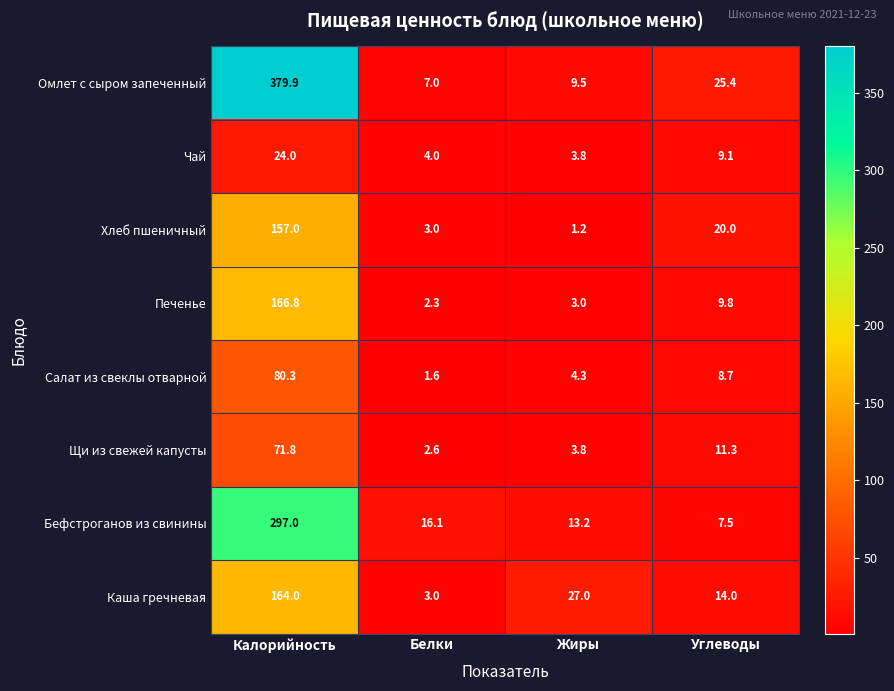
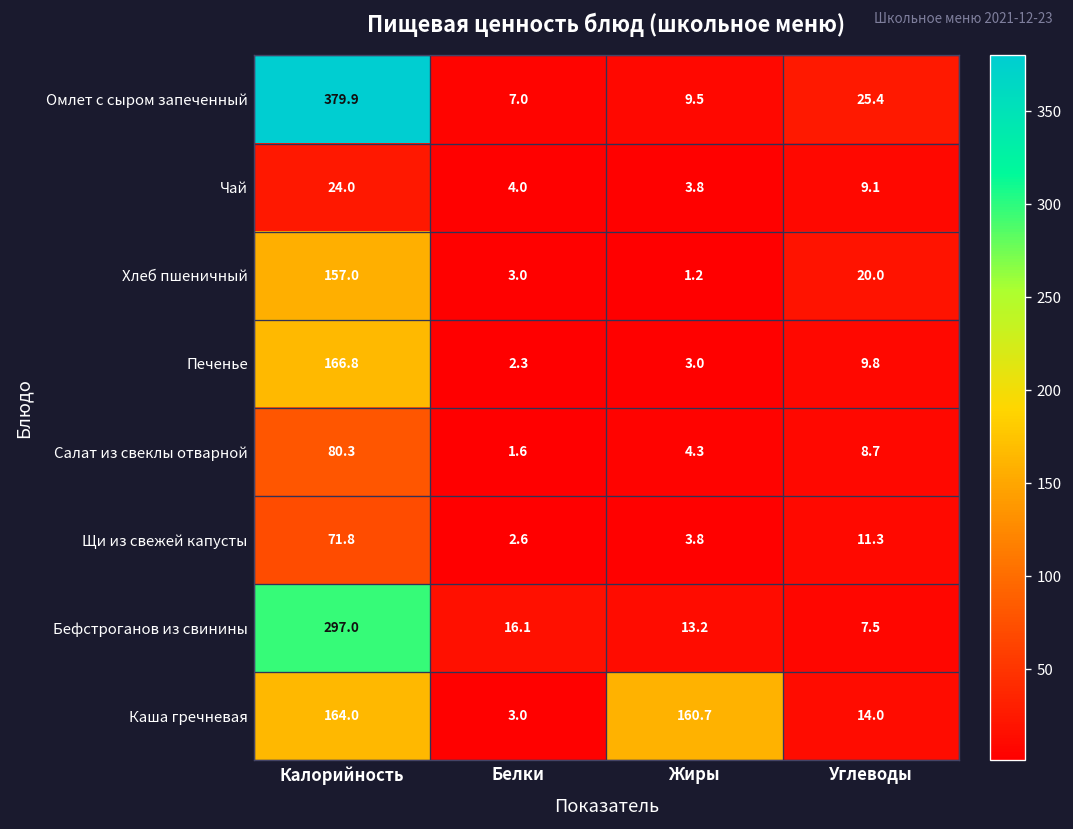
Каша гречневая, Жиры: 27.0 -> 160.7
